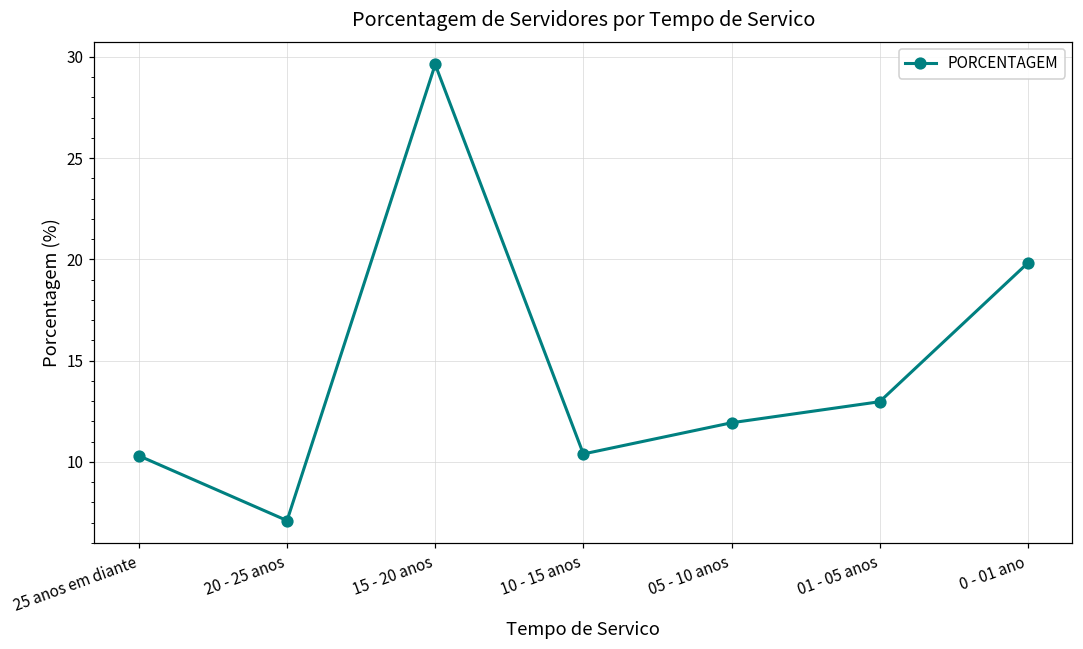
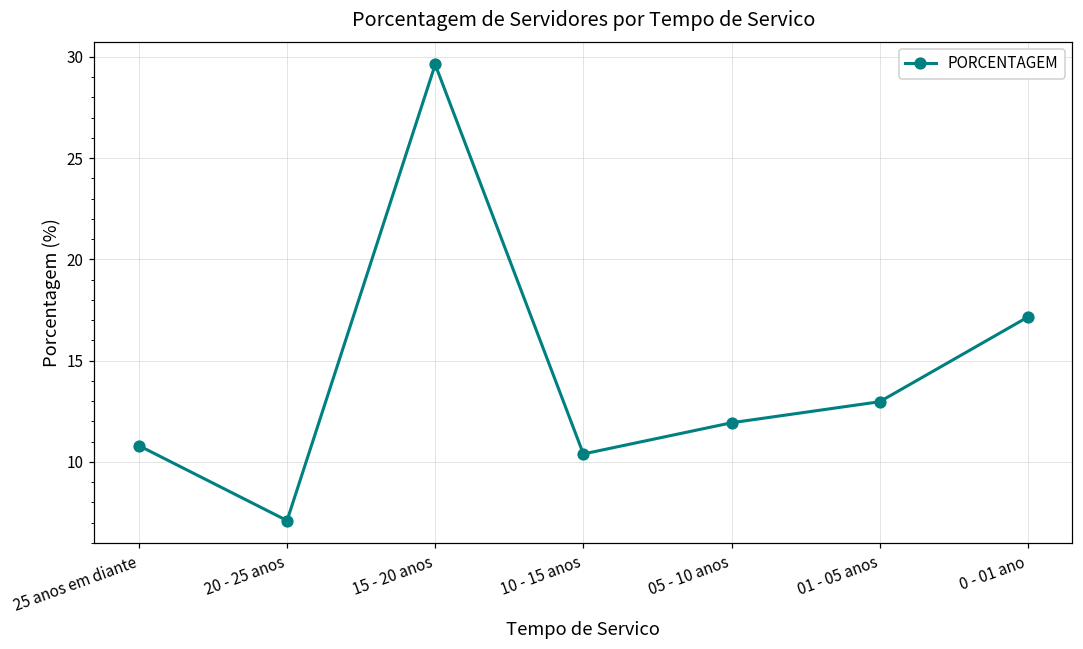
25 anos em diante: 10.3 -> 10.8
0 - 01 ano: 19.8 -> 17.2
